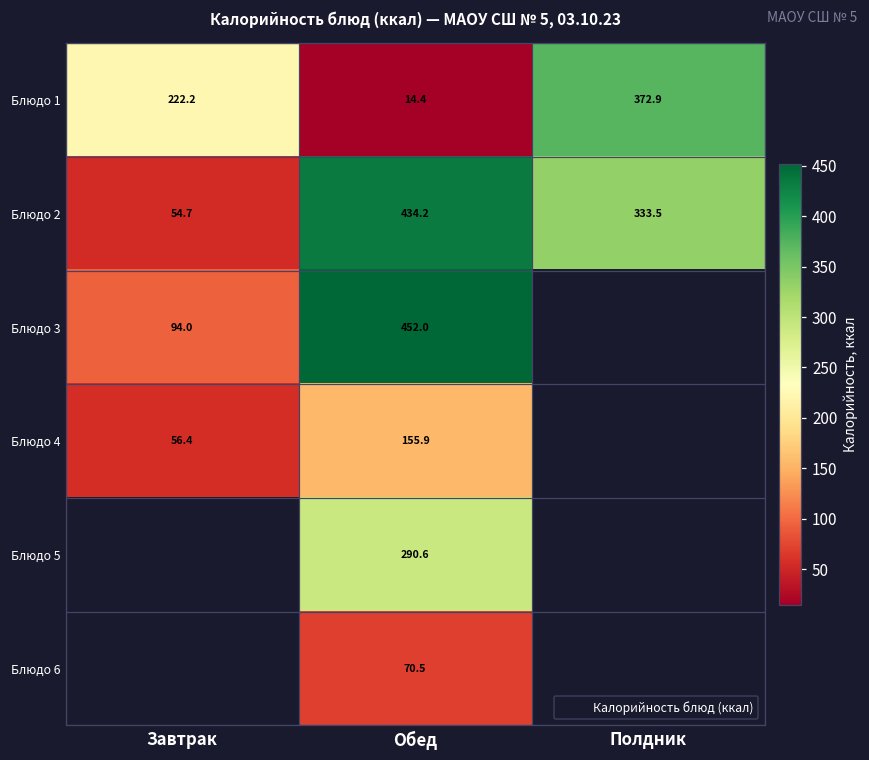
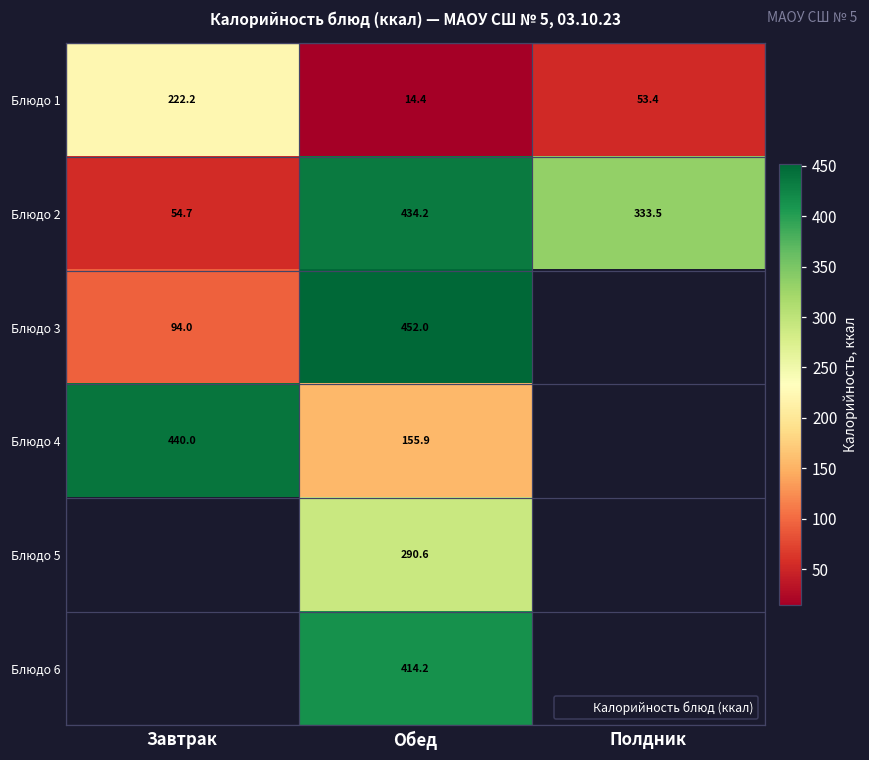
Блюдо 1, Полдник: 372.9 -> 53.4
Блюдо 4, Завтрак: 56.4 -> 440.0
Блюдо 6, Обед: 70.5 -> 414.2
